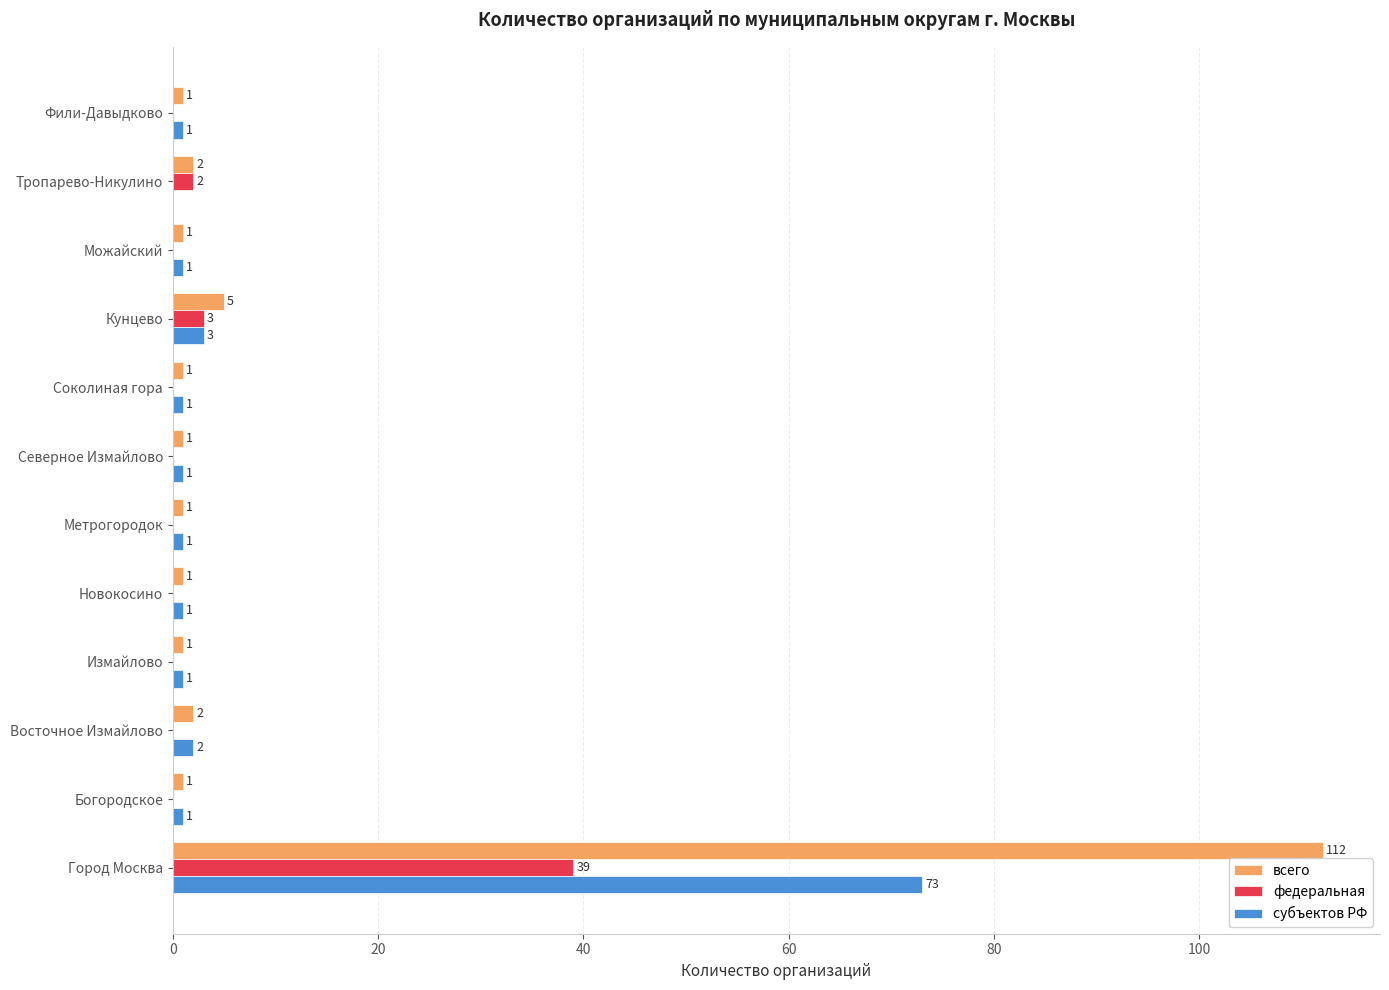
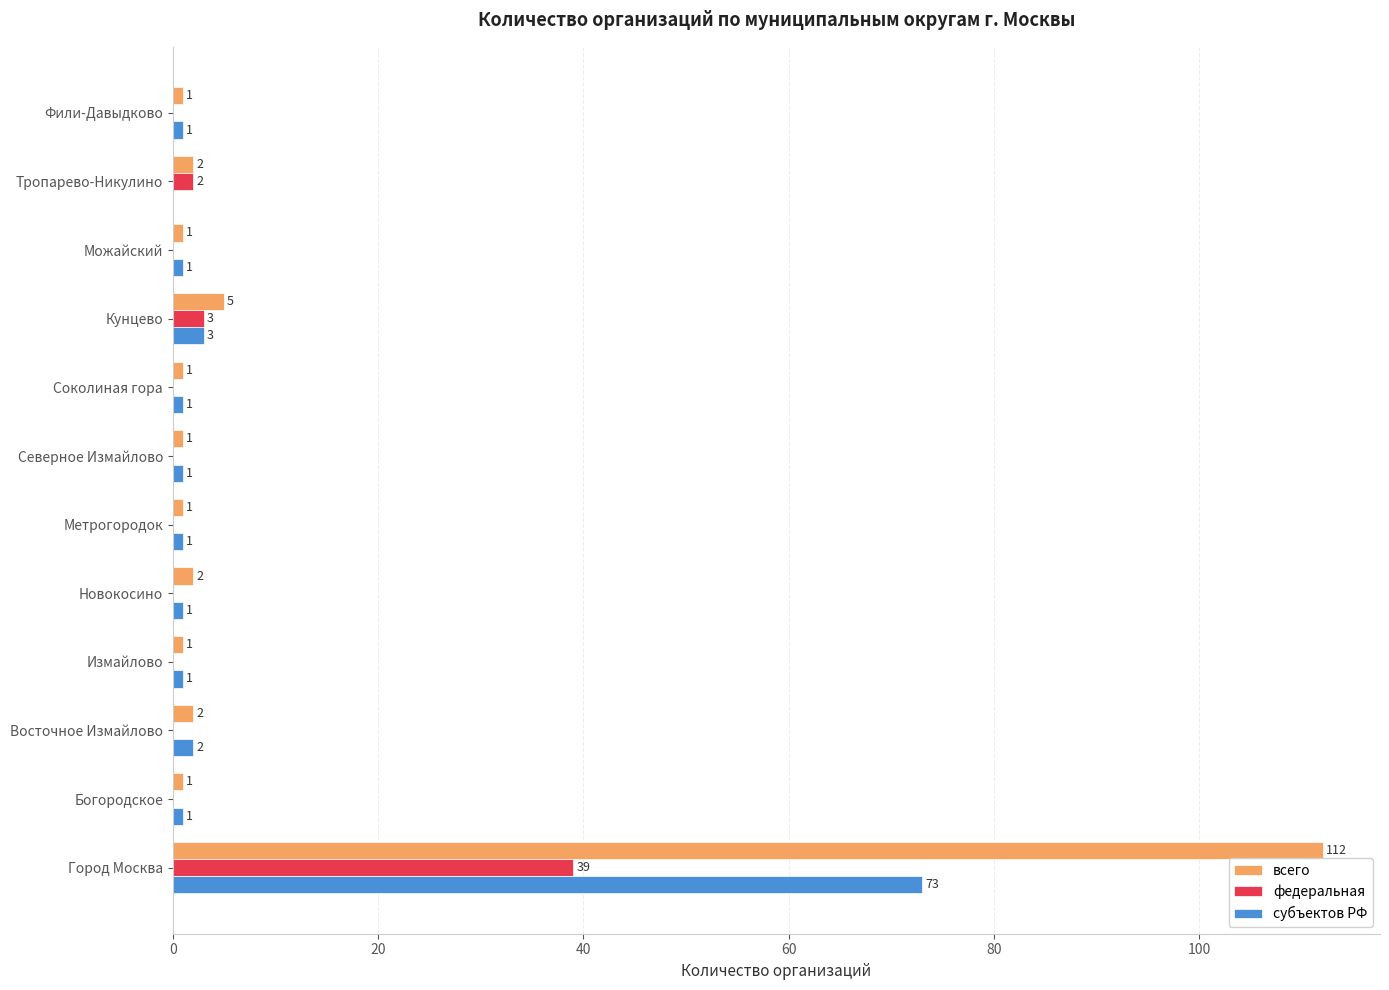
всего, Новокосино: 1 -> 2
